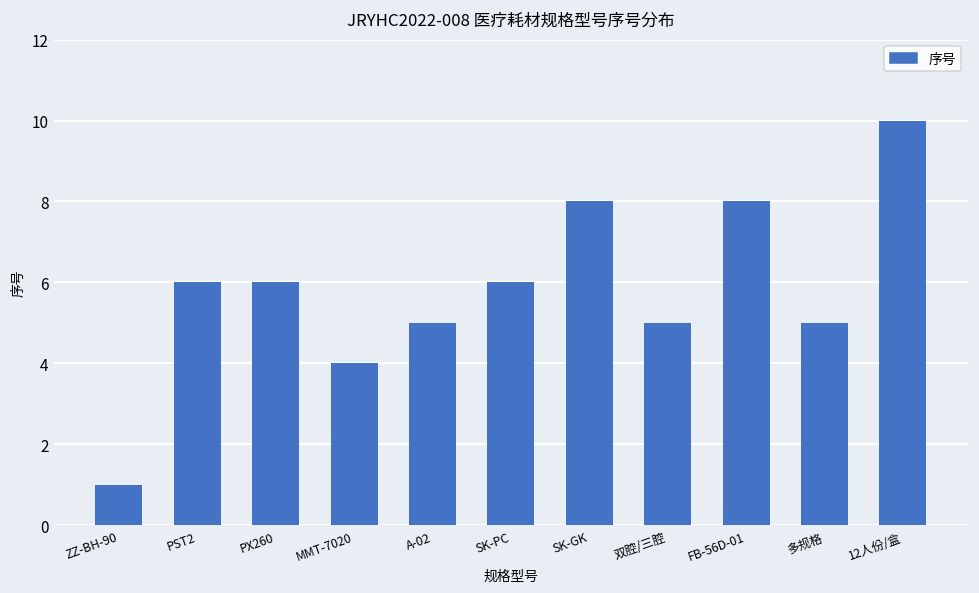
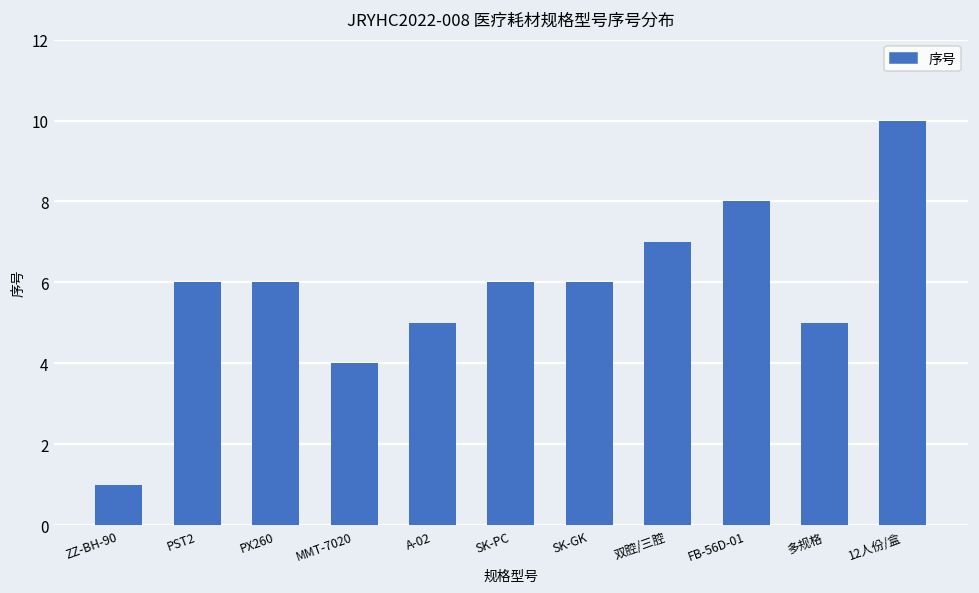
SK-GK: 8 -> 6
双腔/三腔: 5 -> 7
